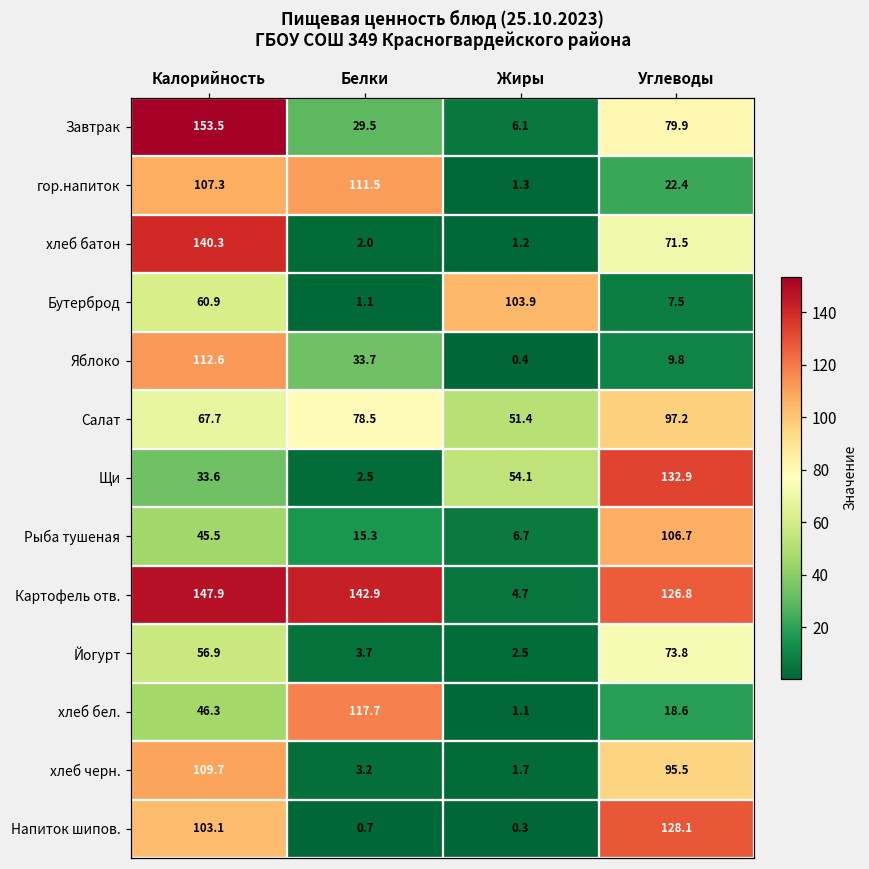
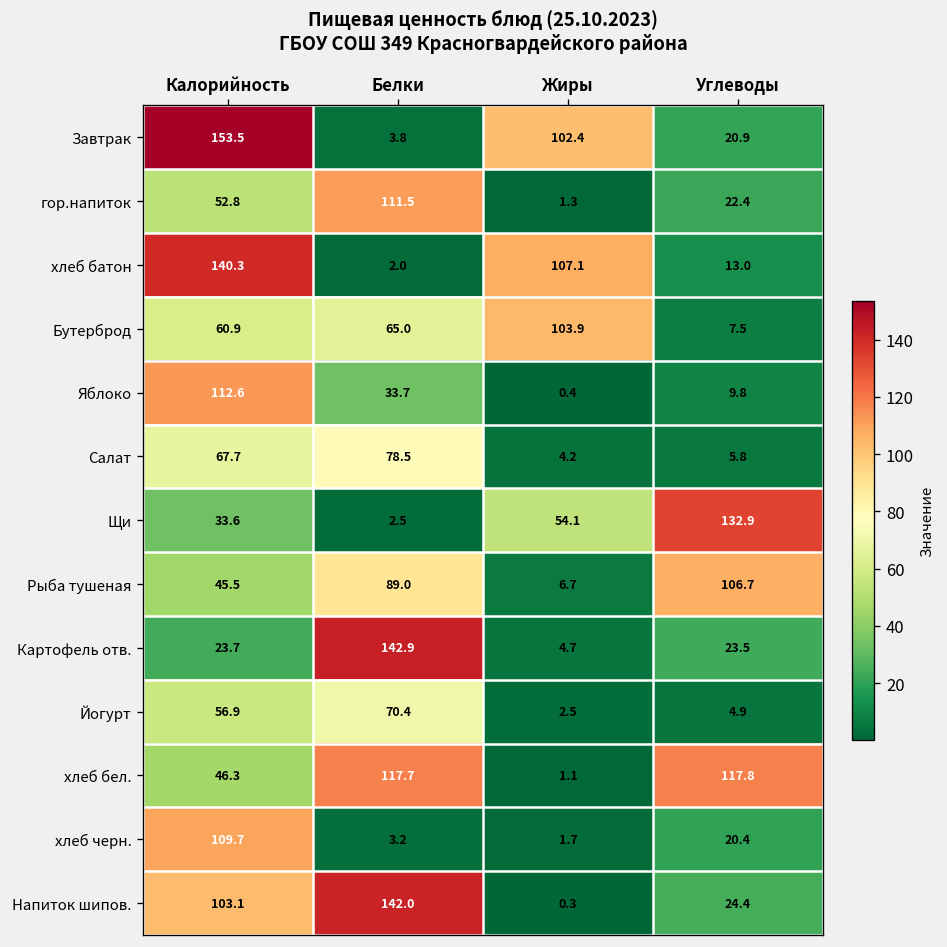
Завтрак, Белки: 29.5 -> 3.8
Завтрак, Жиры: 6.1 -> 102.4
Завтрак, Углеводы: 79.9 -> 20.9
гор.напиток, Калорийность: 107.3 -> 52.8
хлеб батон, Жиры: 1.2 -> 107.1
хлеб батон, Углеводы: 71.5 -> 13.0
Бутерброд, Белки: 1.1 -> 65.0
Салат, Жиры: 51.4 -> 4.2
Салат, Углеводы: 97.2 -> 5.8
Рыба тушеная, Белки: 15.3 -> 89.0
Картофель отв., Калорийность: 147.9 -> 23.7
Картофель отв., Углеводы: 126.8 -> 23.5
Йогурт, Белки: 3.7 -> 70.4
Йогурт, Углеводы: 73.8 -> 4.9
хлеб бел., Углеводы: 18.6 -> 117.8
хлеб черн., Углеводы: 95.5 -> 20.4
Напиток шипов., Белки: 0.7 -> 142.0
Напиток шипов., Углеводы: 128.1 -> 24.4
